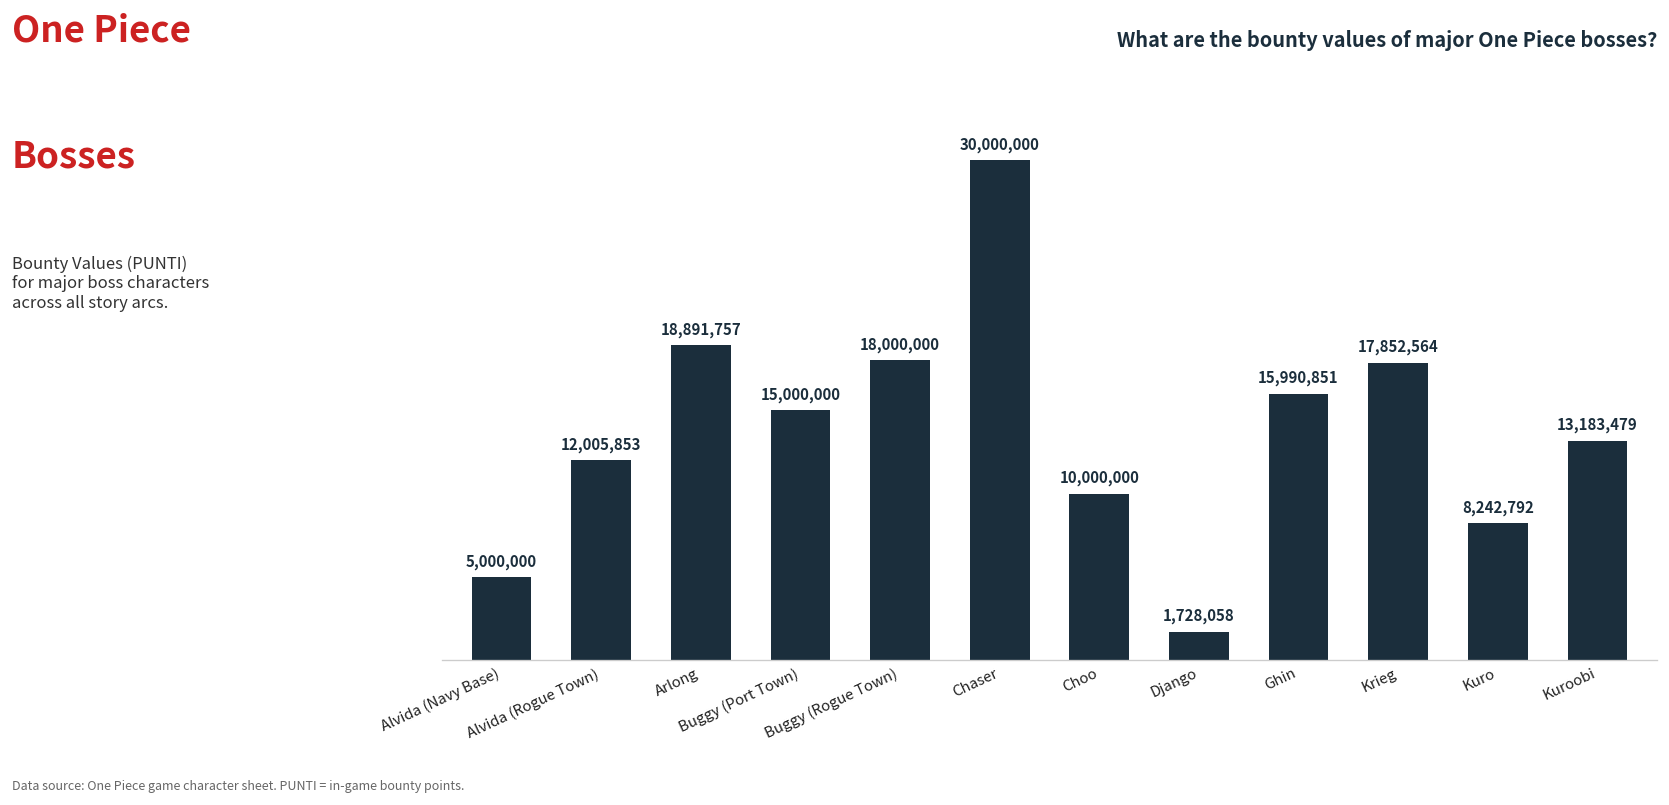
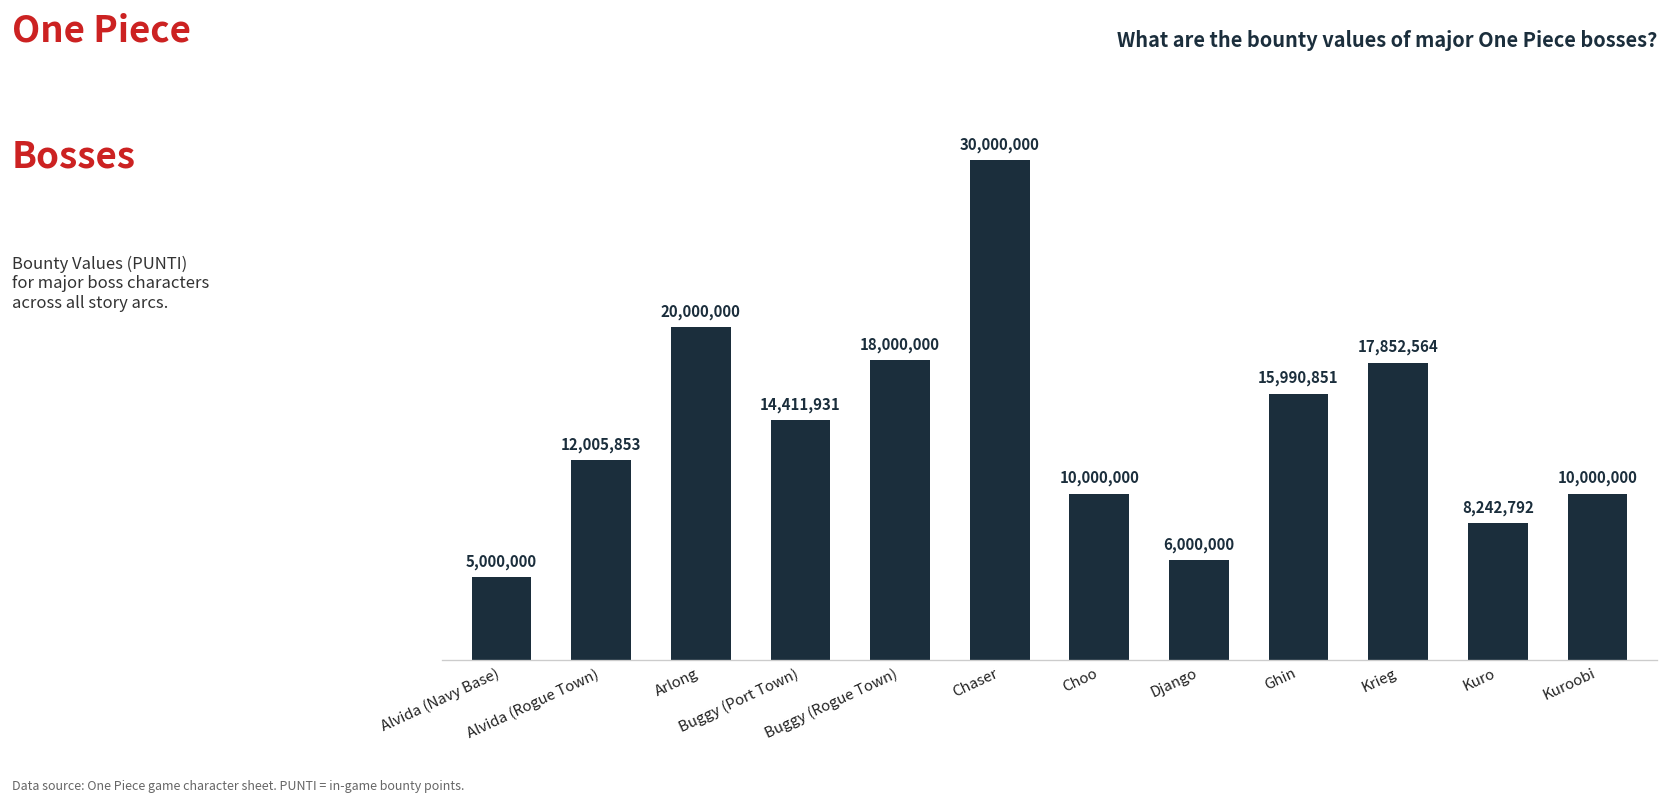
Arlong: 18,891,757 -> 20,000,000
Buggy (Port Town): 15,000,000 -> 14,411,931
Django: 1,728,058 -> 6,000,000
Kuroobi: 13,183,479 -> 10,000,000
